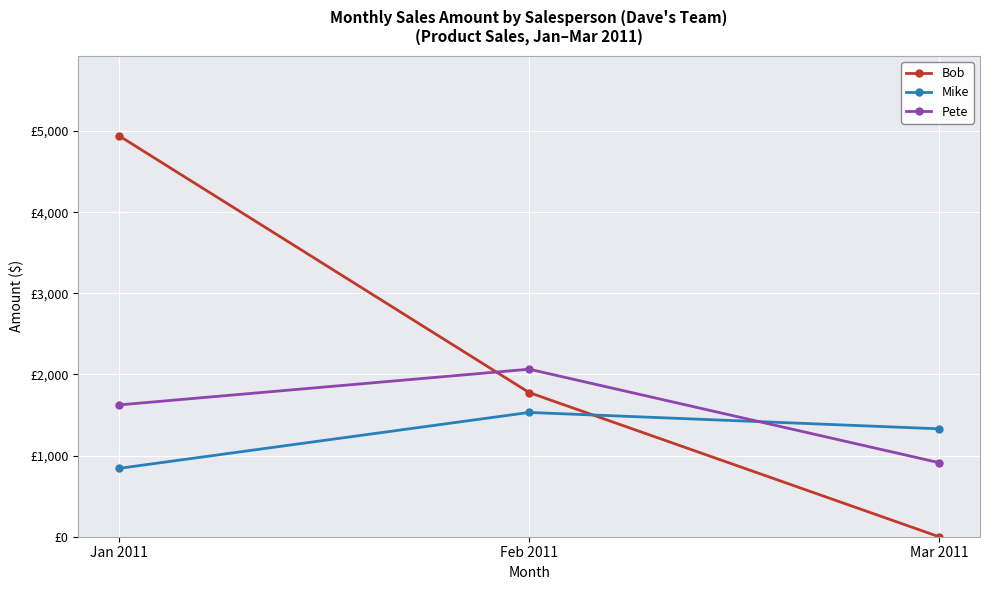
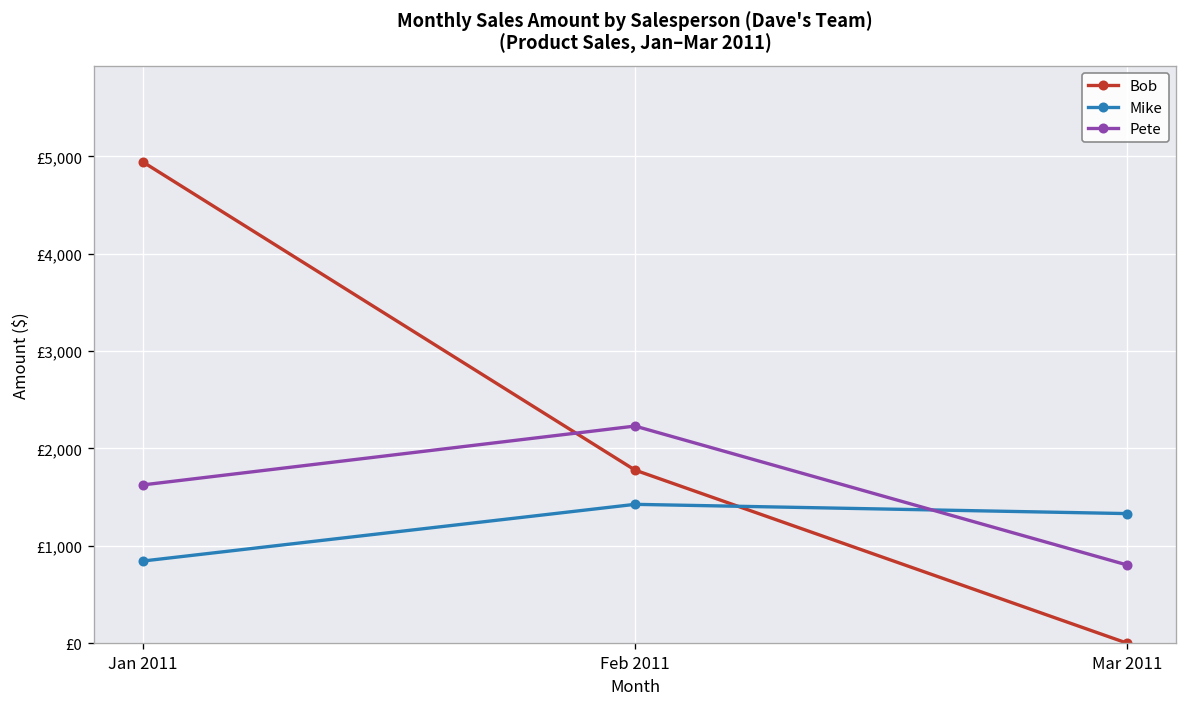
Mike, Feb 2011: £1,500 -> £1,400
Pete, Feb 2011: £2,100 -> £2,200
Pete, Mar 2011: £900 -> £800
